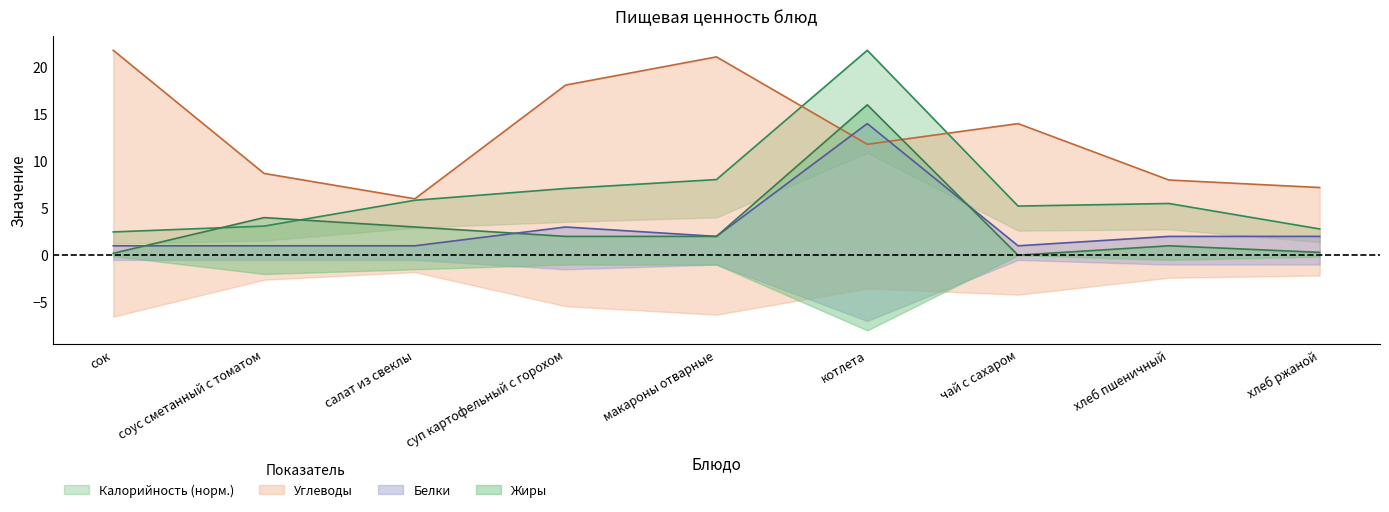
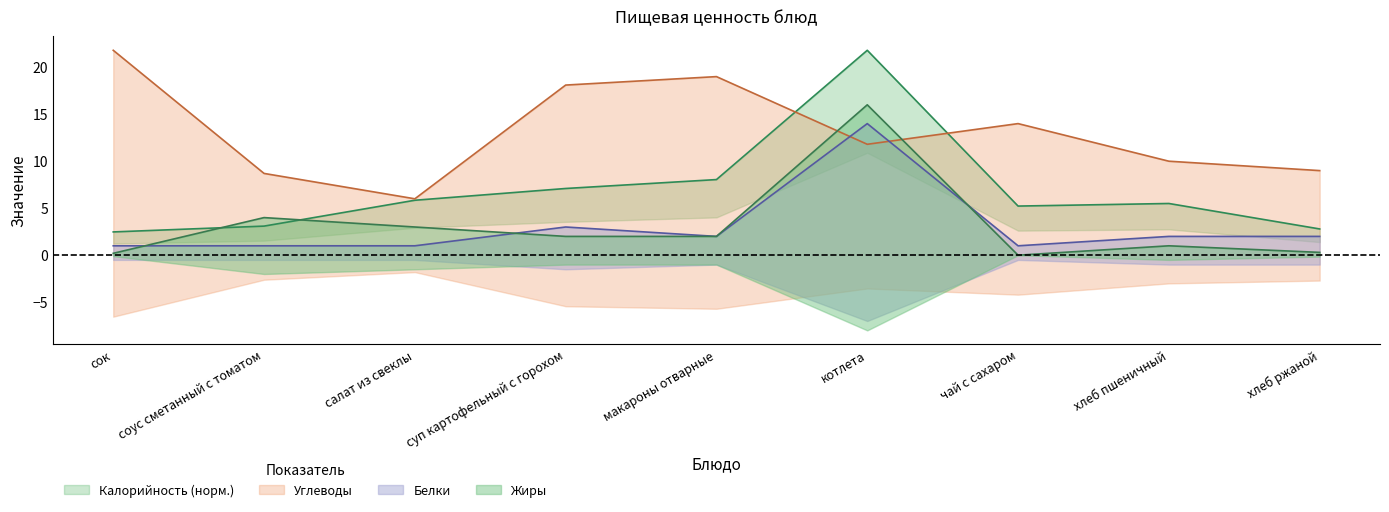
Углеводы, макароны отварные: 21 -> 19
Углеводы, хлеб пшеничный: 8 -> 10
Углеводы, хлеб ржаной: 7 -> 9
